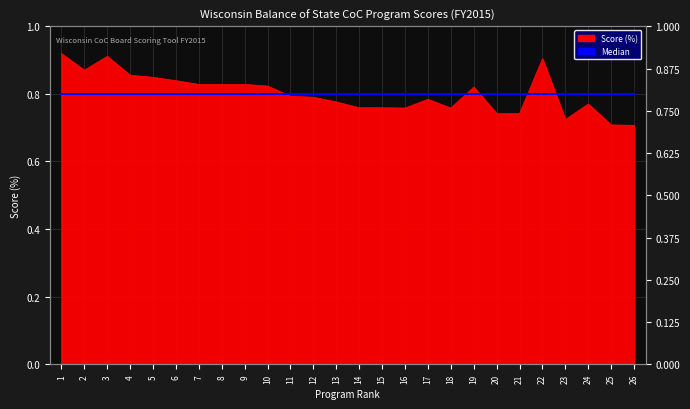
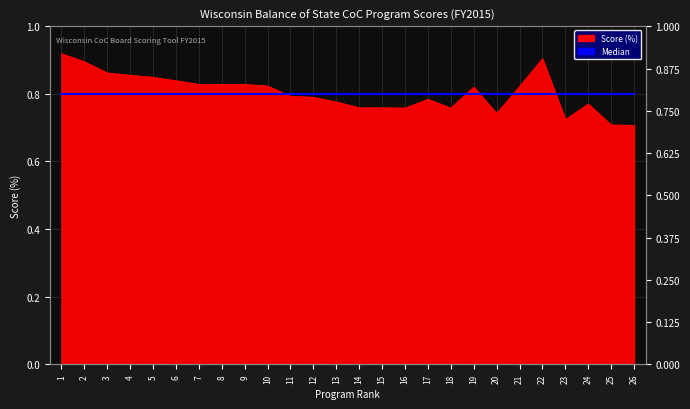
Score (%), 2: 0.87 -> 0.90
Score (%), 3: 0.91 -> 0.86
Score (%), 21: 0.74 -> 0.82
